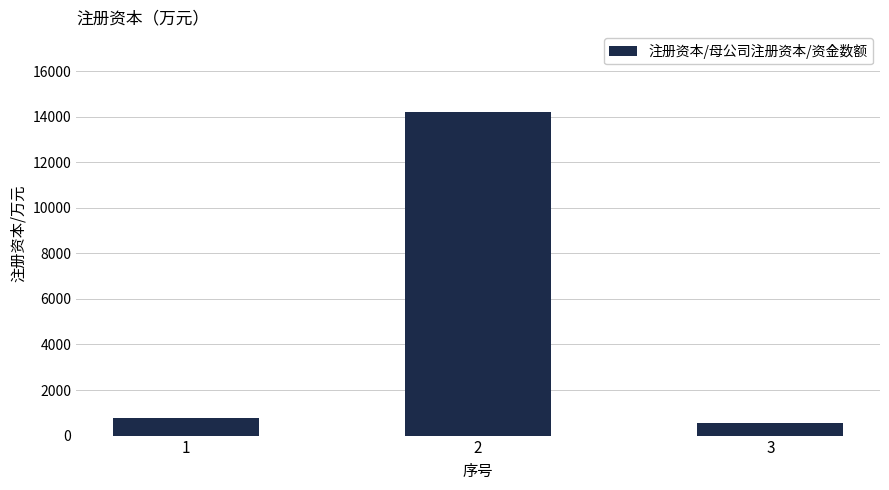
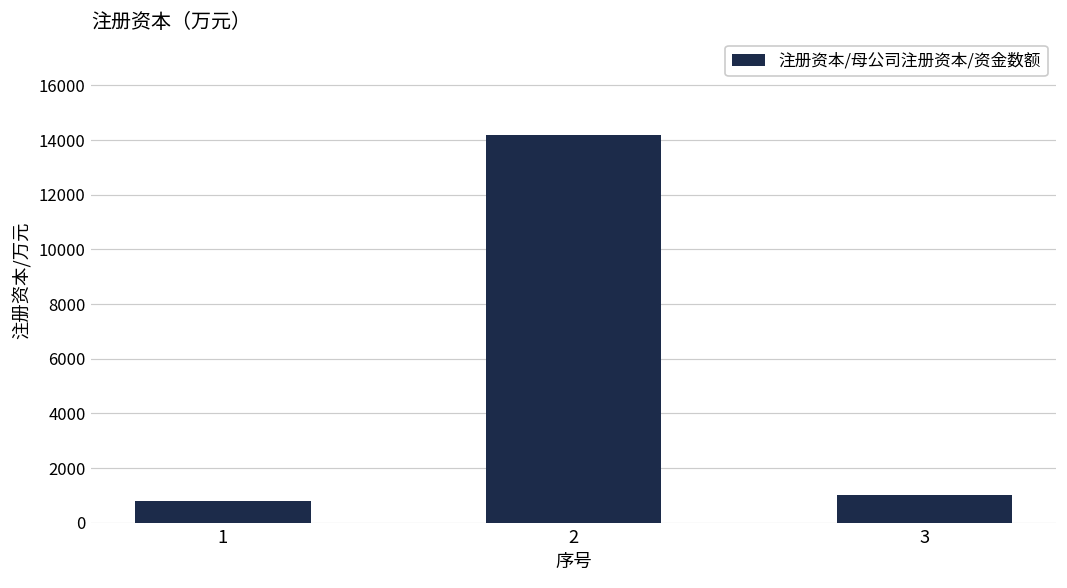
3: 600 -> 1000
